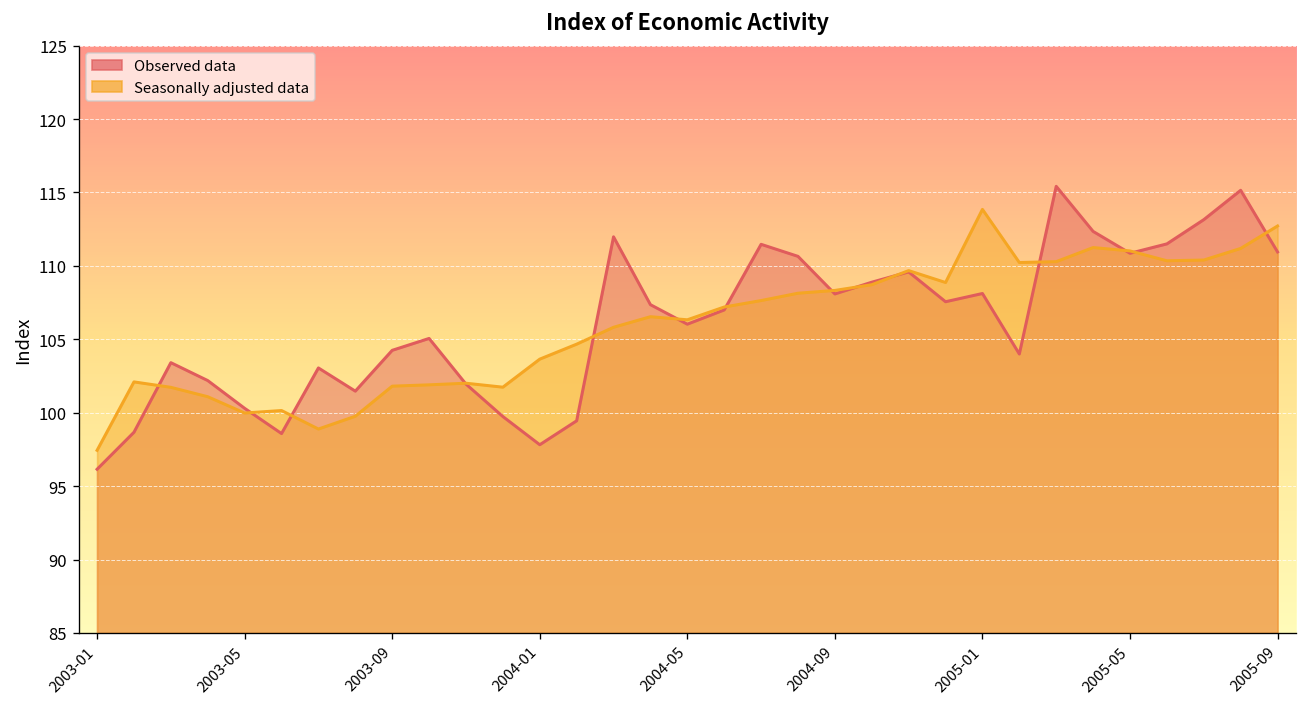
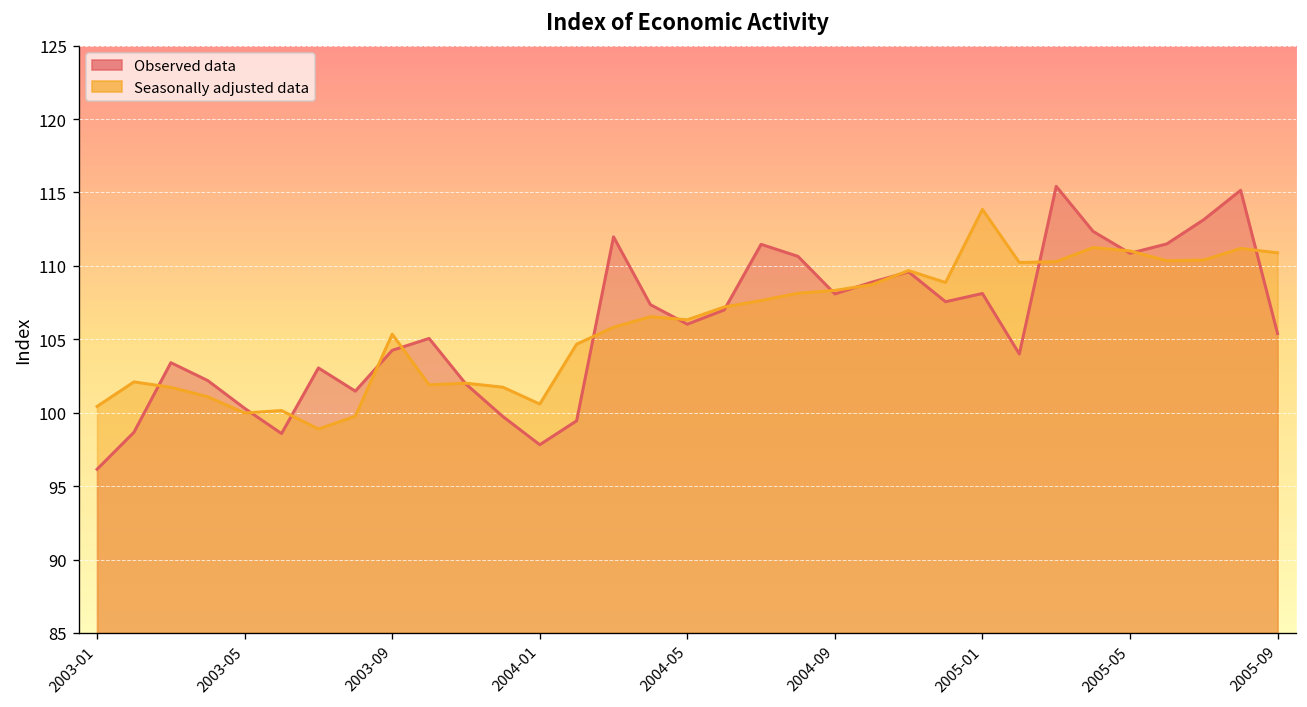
Seasonally adjusted data, 2003-01: 97.4 -> 100.4
Seasonally adjusted data, 2003-09: 101.8 -> 105.4
Seasonally adjusted data, 2004-01: 103.7 -> 100.6
Observed data, 2005-09: 111.0 -> 105.4
Seasonally adjusted data, 2005-09: 112.7 -> 110.9
